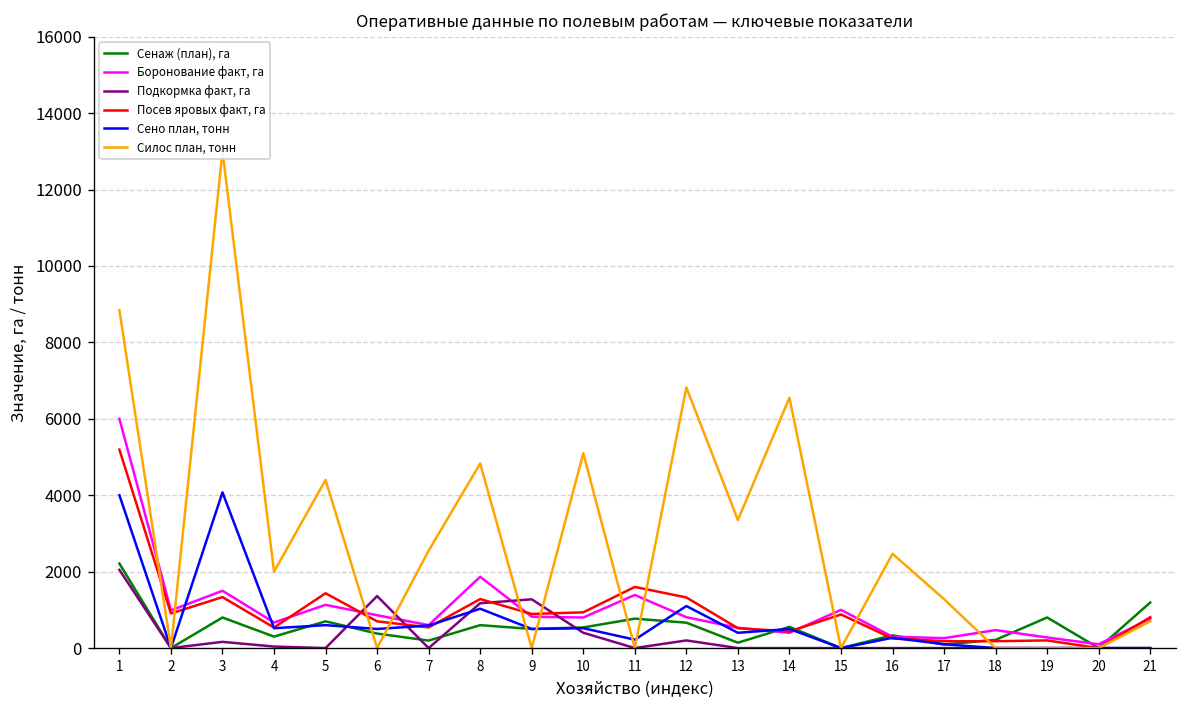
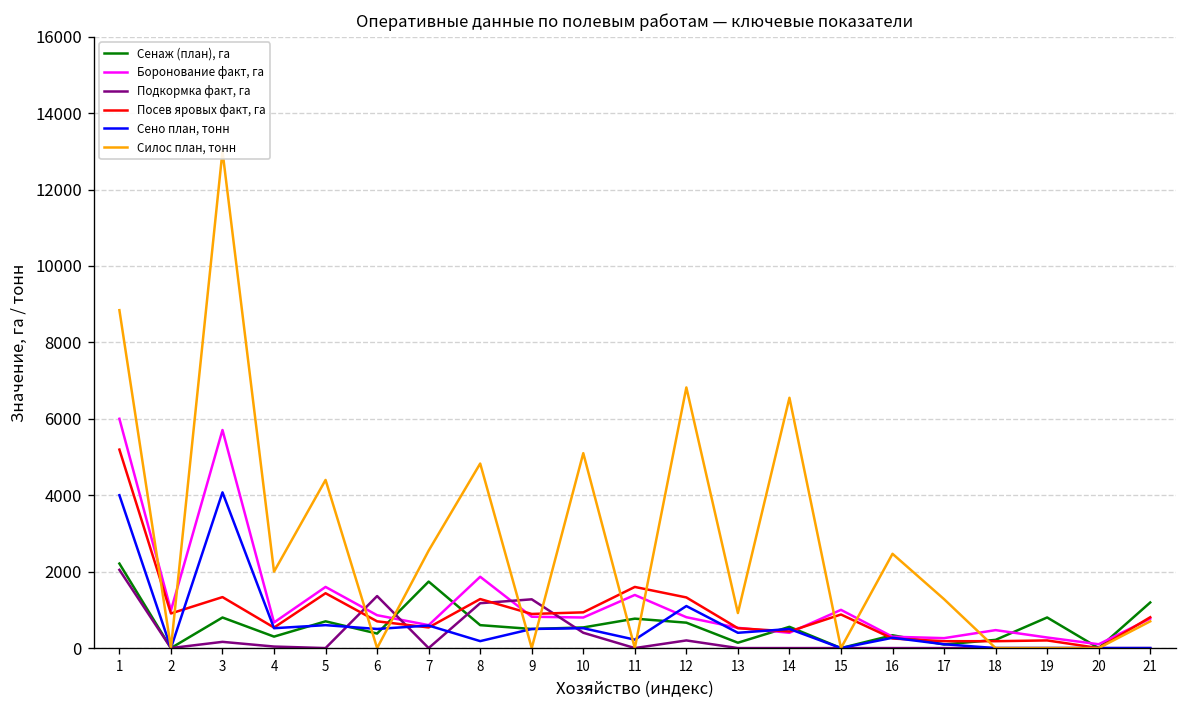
Боронование факт, га, 3: 1500 -> 5700
Боронование факт, га, 5: 1100 -> 1600
Сенаж (план), га, 7: 200 -> 1700
Сено план, тонн, 8: 1000 -> 200
Силос план, тонн, 13: 3400 -> 900
